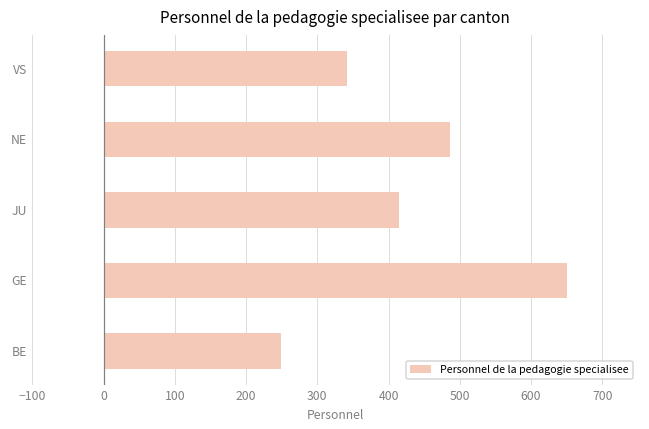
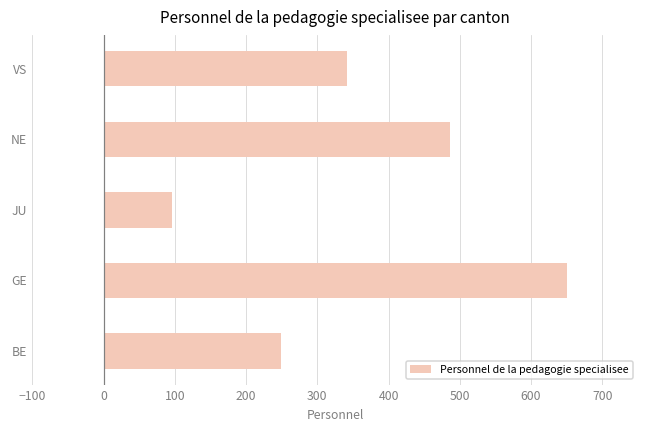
JU: 410 -> 100
